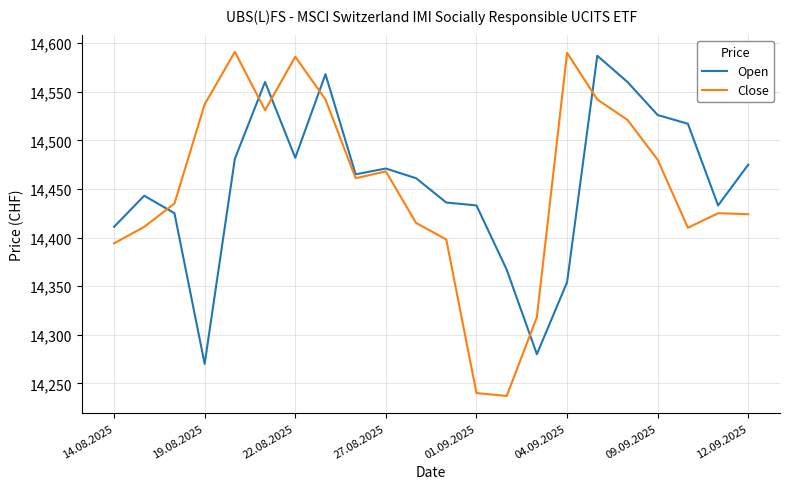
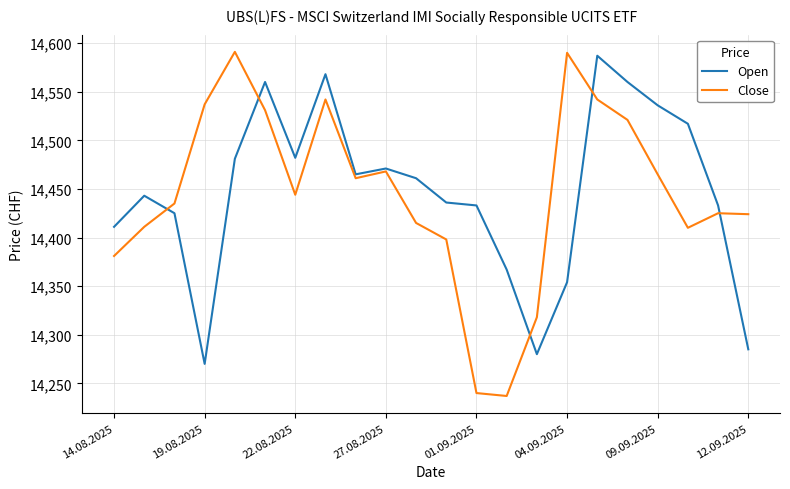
Close, 14.08.2025: 14,390 -> 14,380
Close, 22.08.2025: 14,590 -> 14,440
Open, 09.09.2025: 14,530 -> 14,540
Close, 09.09.2025: 14,480 -> 14,470
Open, 12.09.2025: 14,480 -> 14,290
